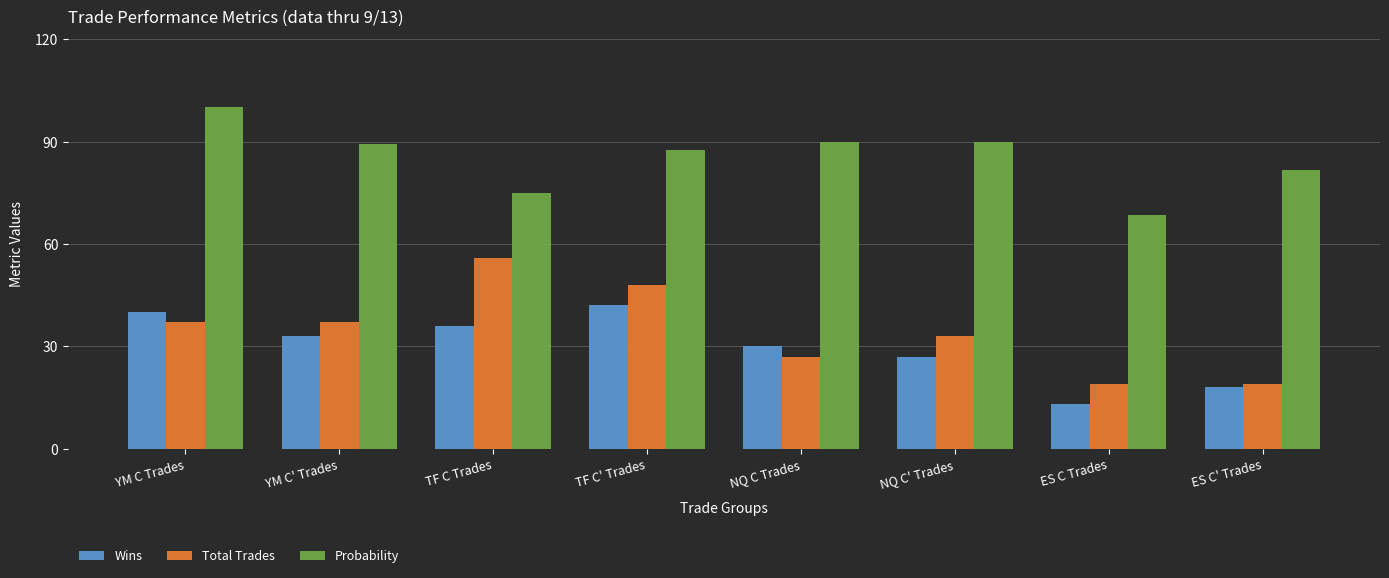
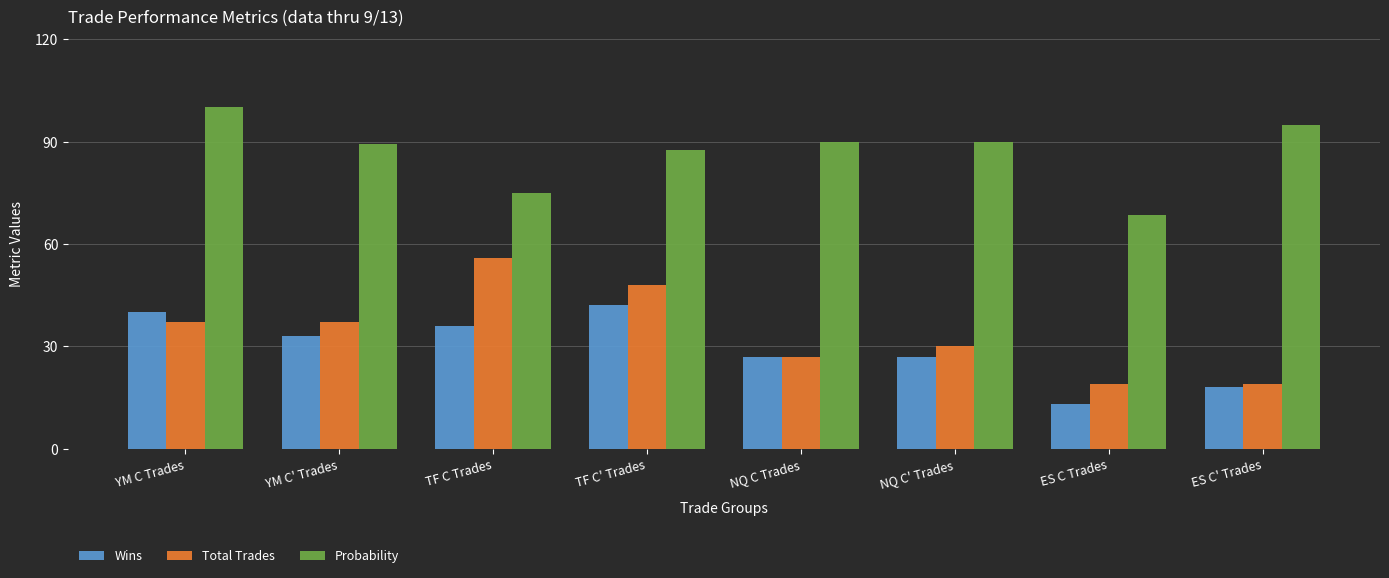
Wins, NQ C Trades: 30 -> 27
Total Trades, NQ C' Trades: 33 -> 30
Probability, ES C' Trades: 82 -> 95
